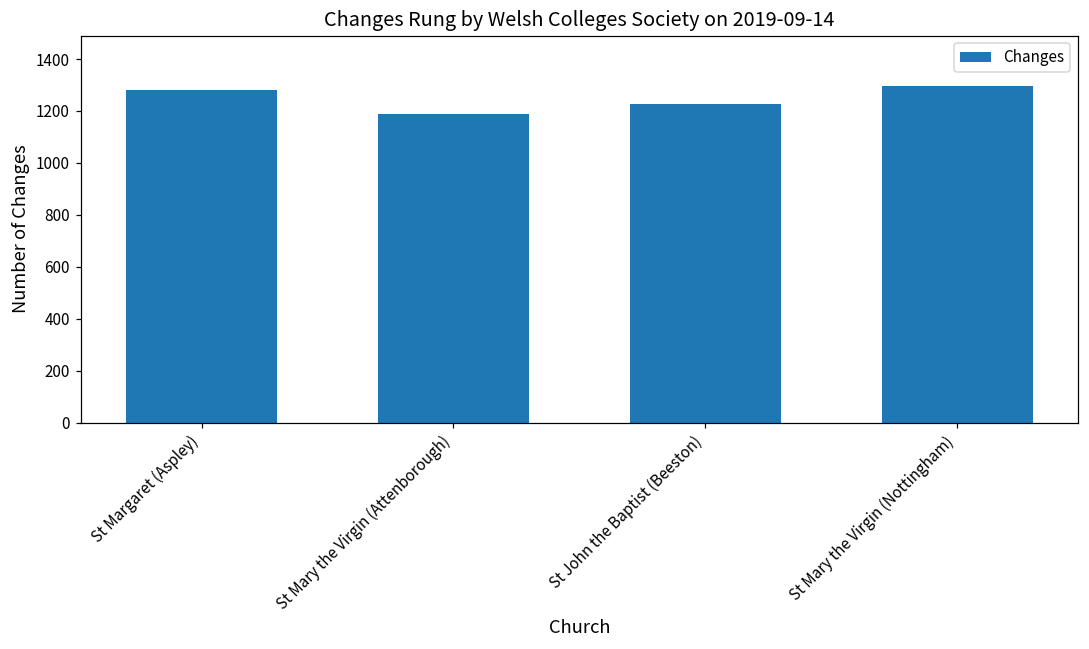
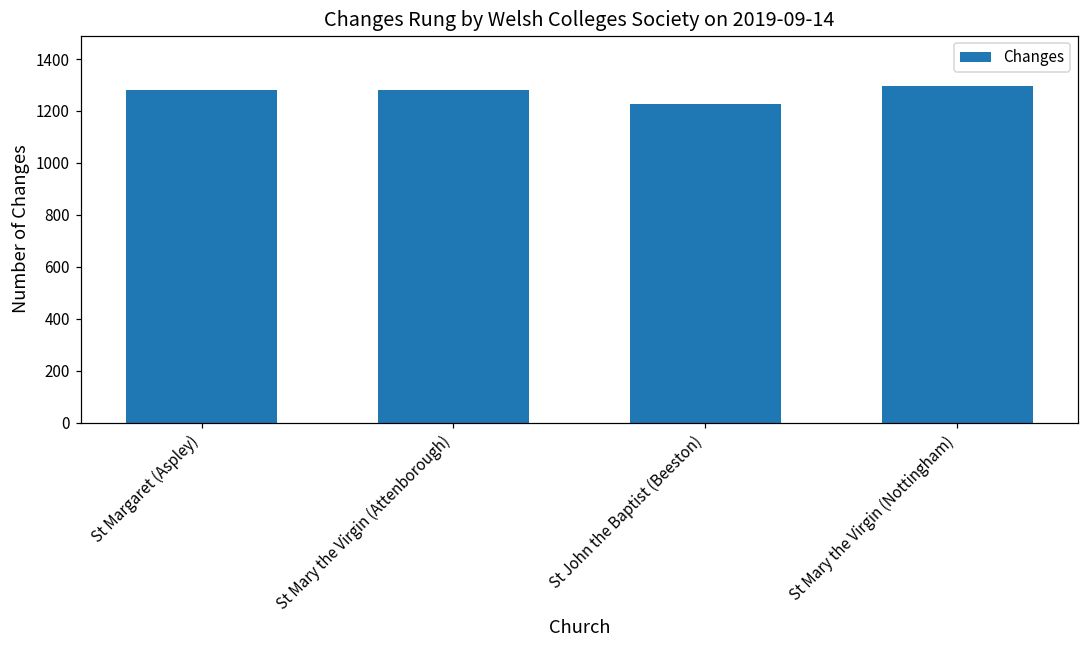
St Mary the Virgin (Attenborough): 1190 -> 1280
